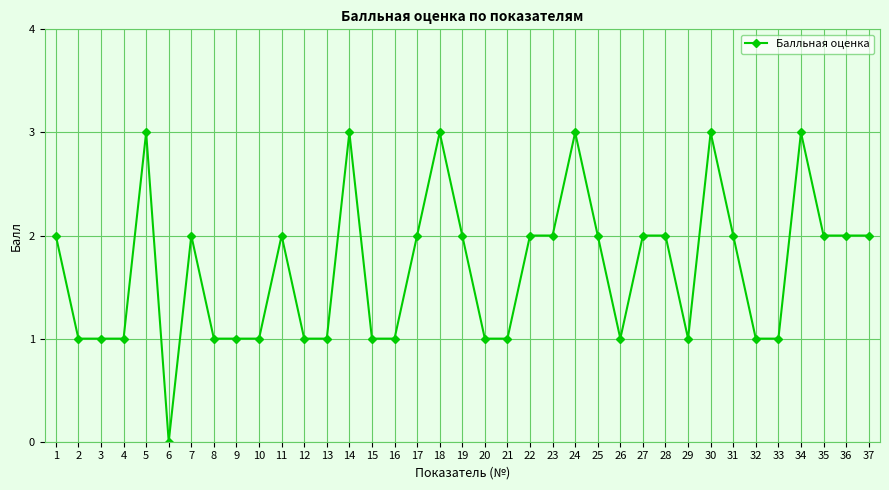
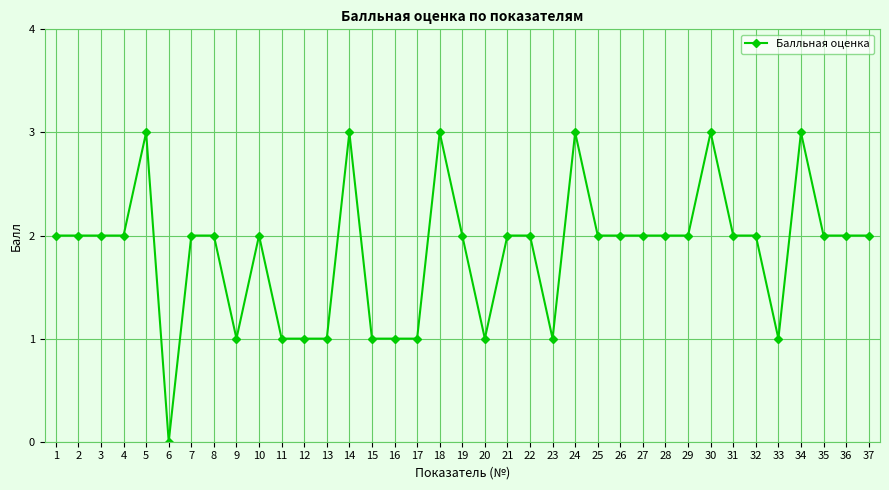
2: 1 -> 2
3: 1 -> 2
4: 1 -> 2
8: 1 -> 2
10: 1 -> 2
11: 2 -> 1
17: 2 -> 1
21: 1 -> 2
23: 2 -> 1
26: 1 -> 2
29: 1 -> 2
32: 1 -> 2
